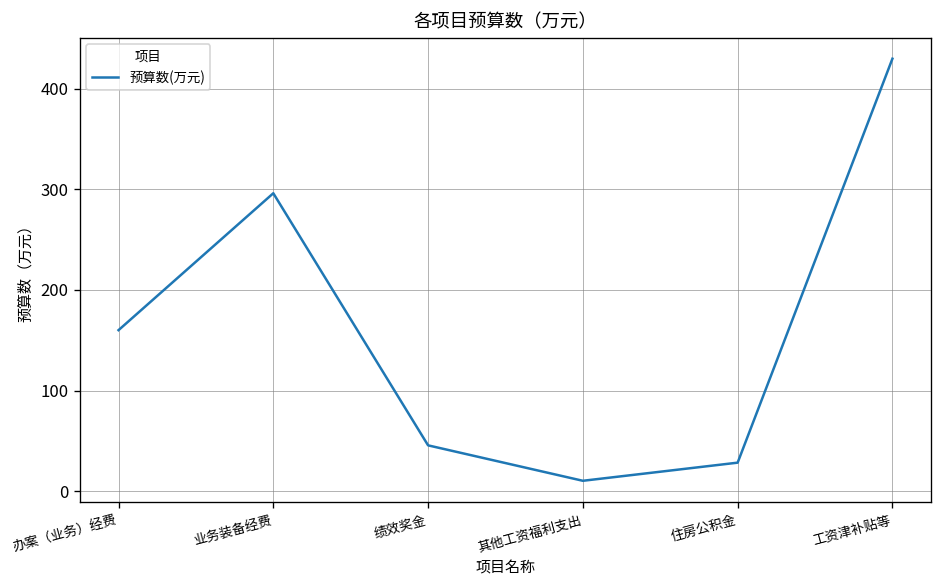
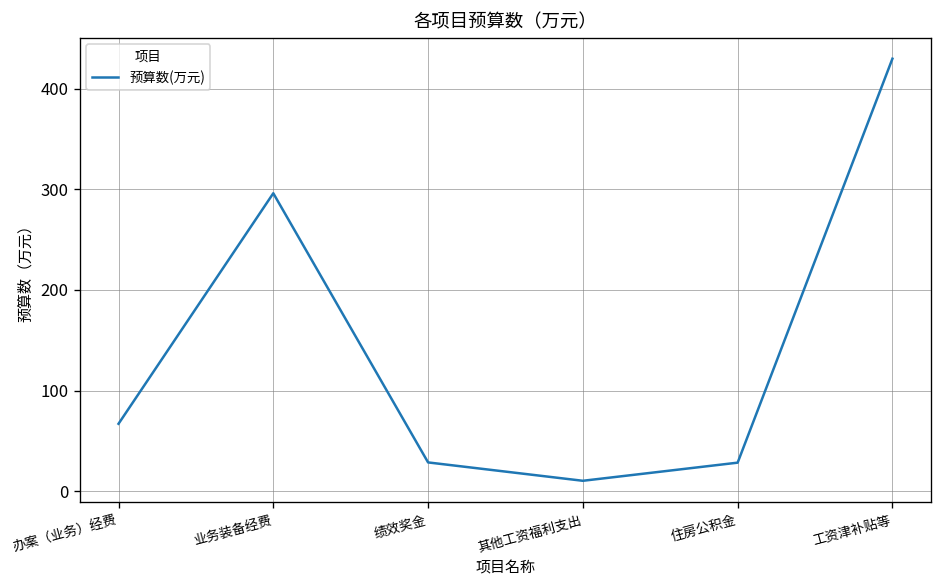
办案（业务）经费: 160 -> 70
绩效奖金: 50 -> 30
